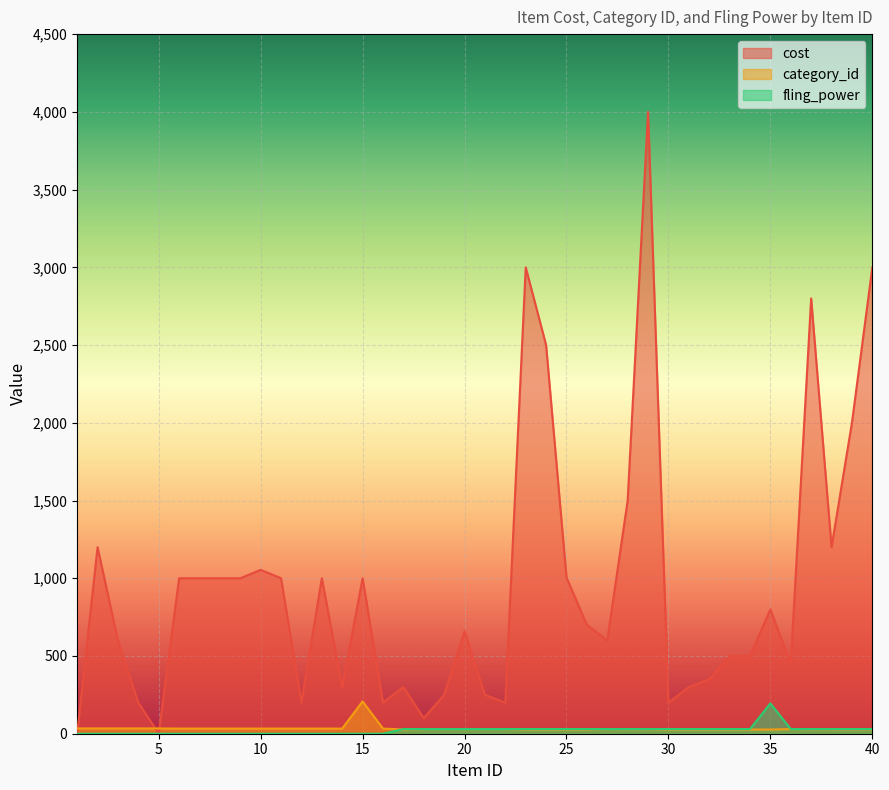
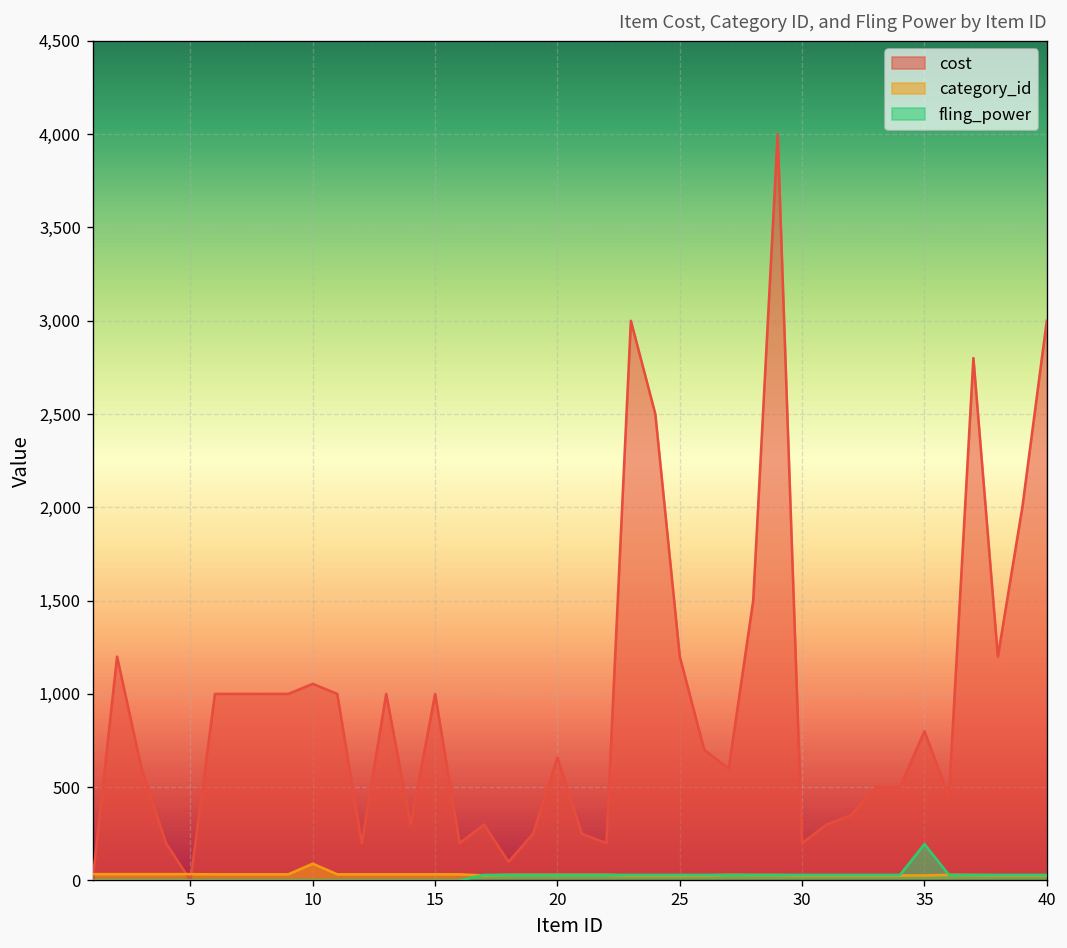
category_id, 10: 30 -> 90
category_id, 15: 210 -> 30
cost, 25: 1,010 -> 1,200
